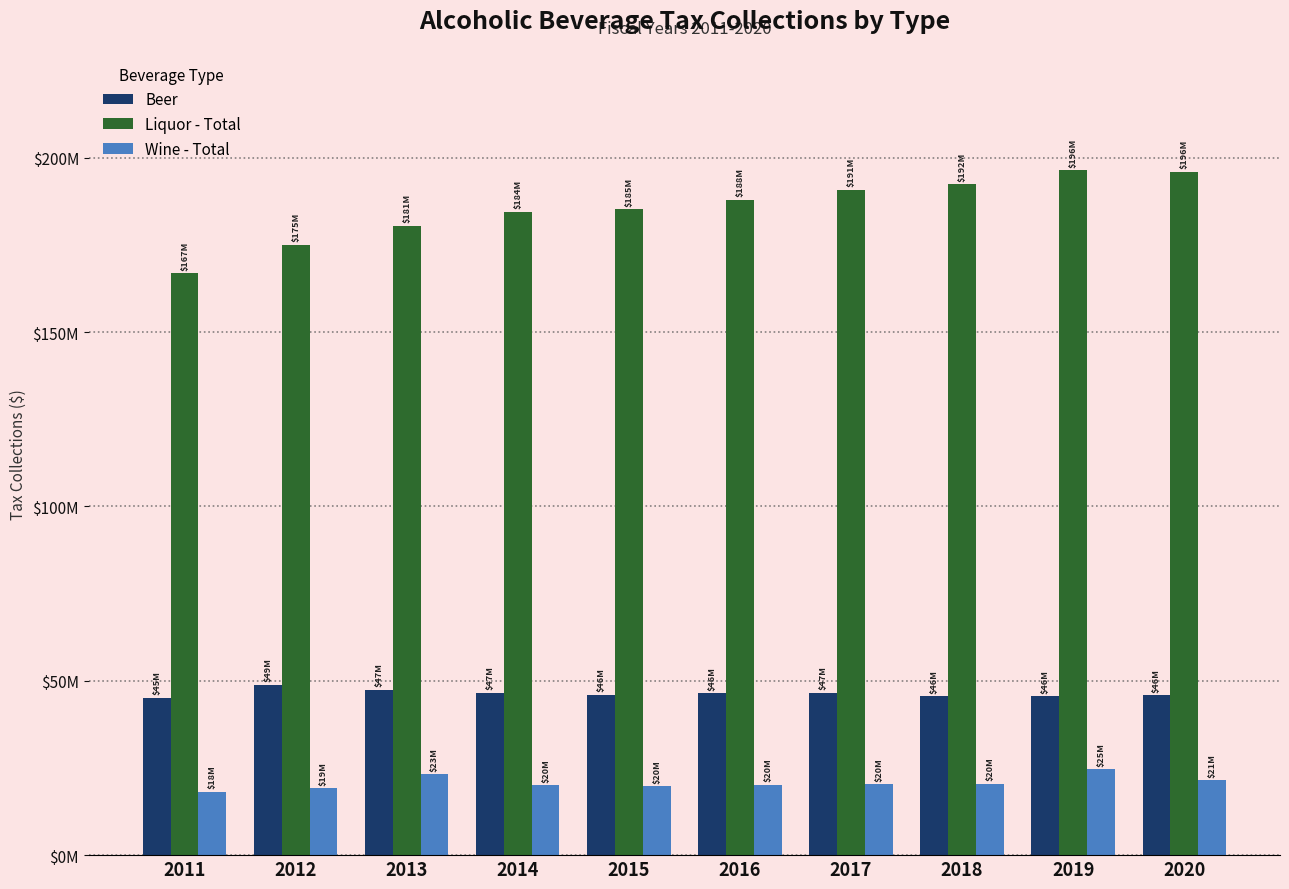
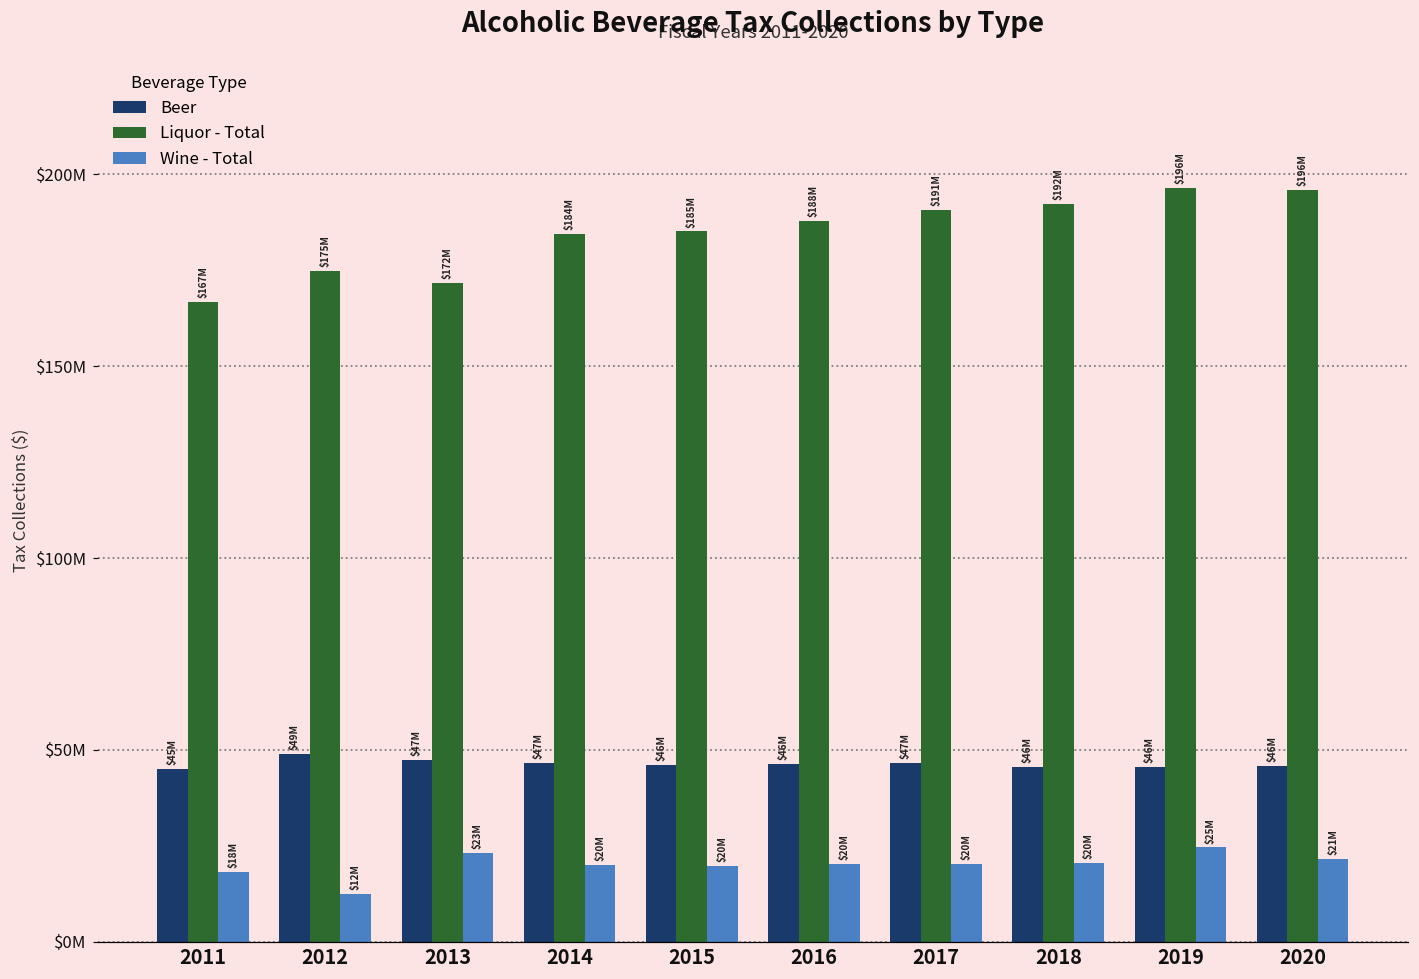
Wine - Total, 2012: $19M -> $12M
Liquor - Total, 2013: $181M -> $172M
